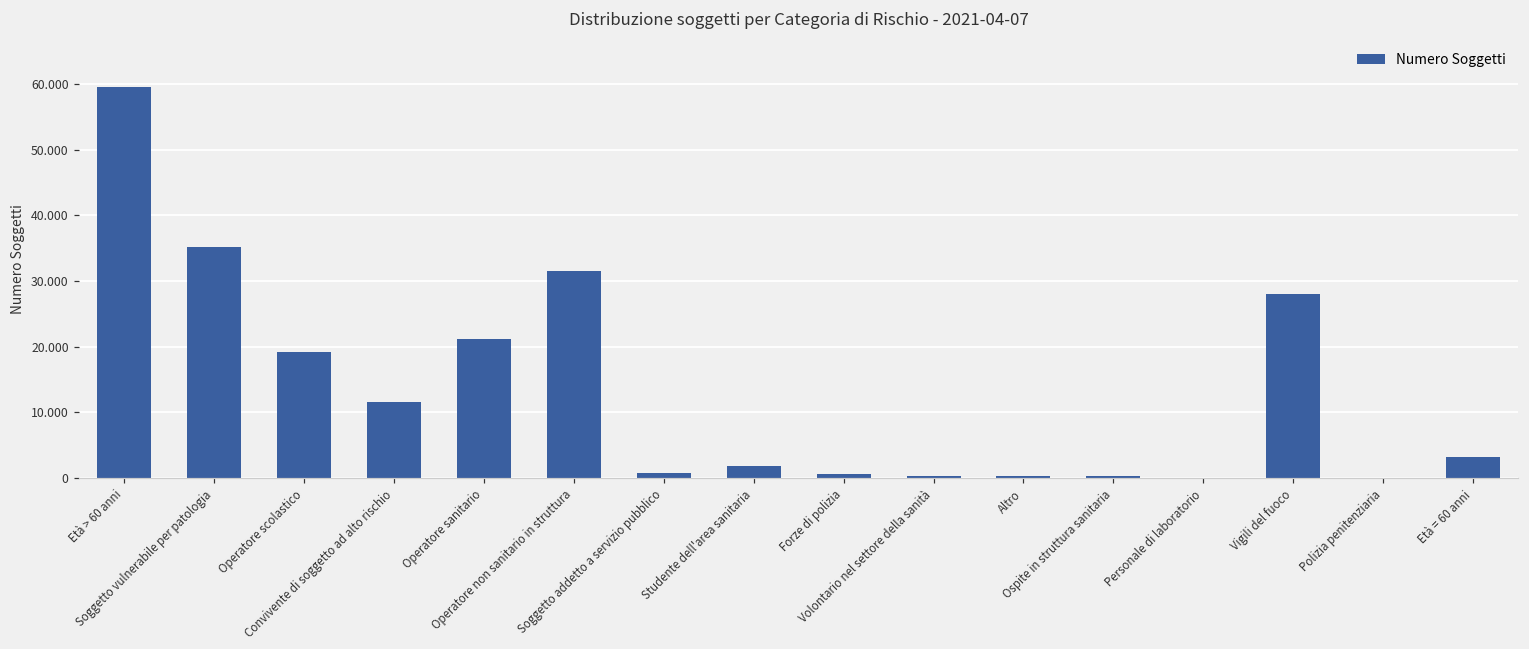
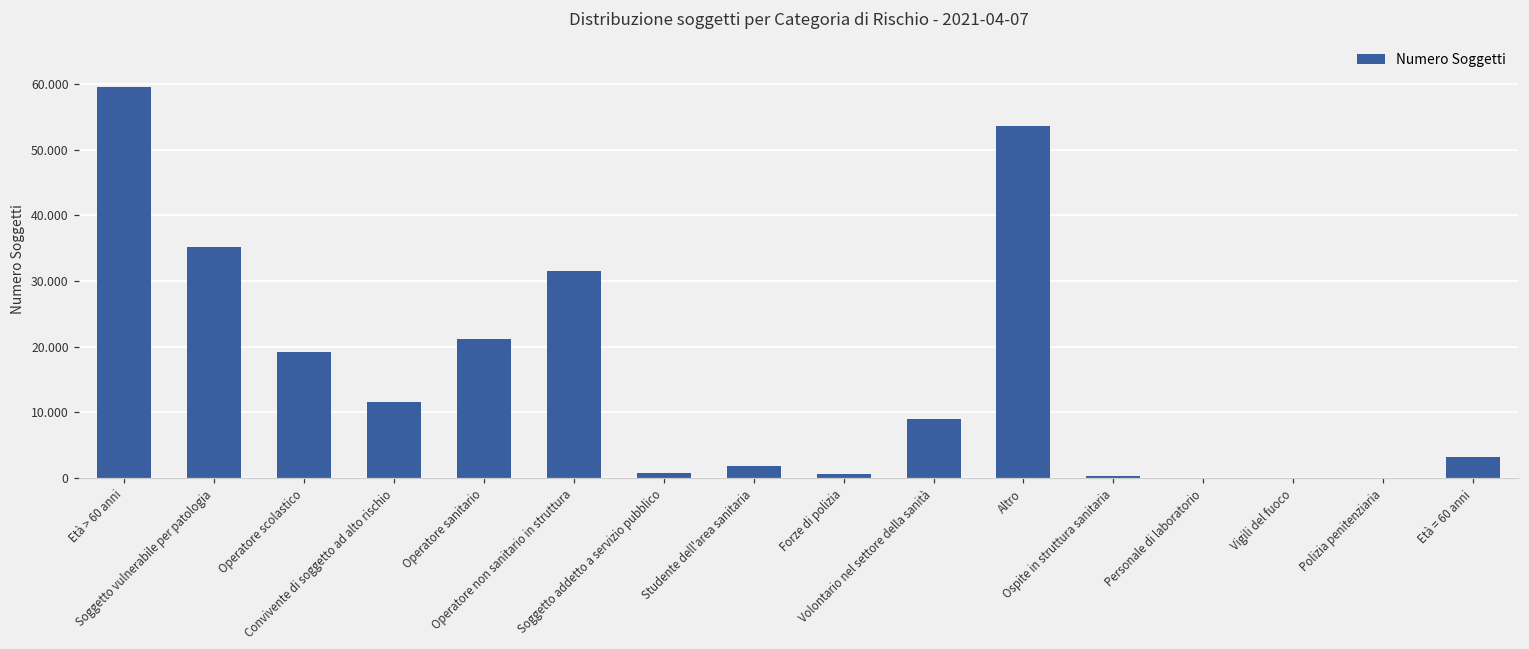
Volontario nel settore della sanità: 0 -> 9
Altro: 0 -> 54
Vigili del fuoco: 28 -> 0
